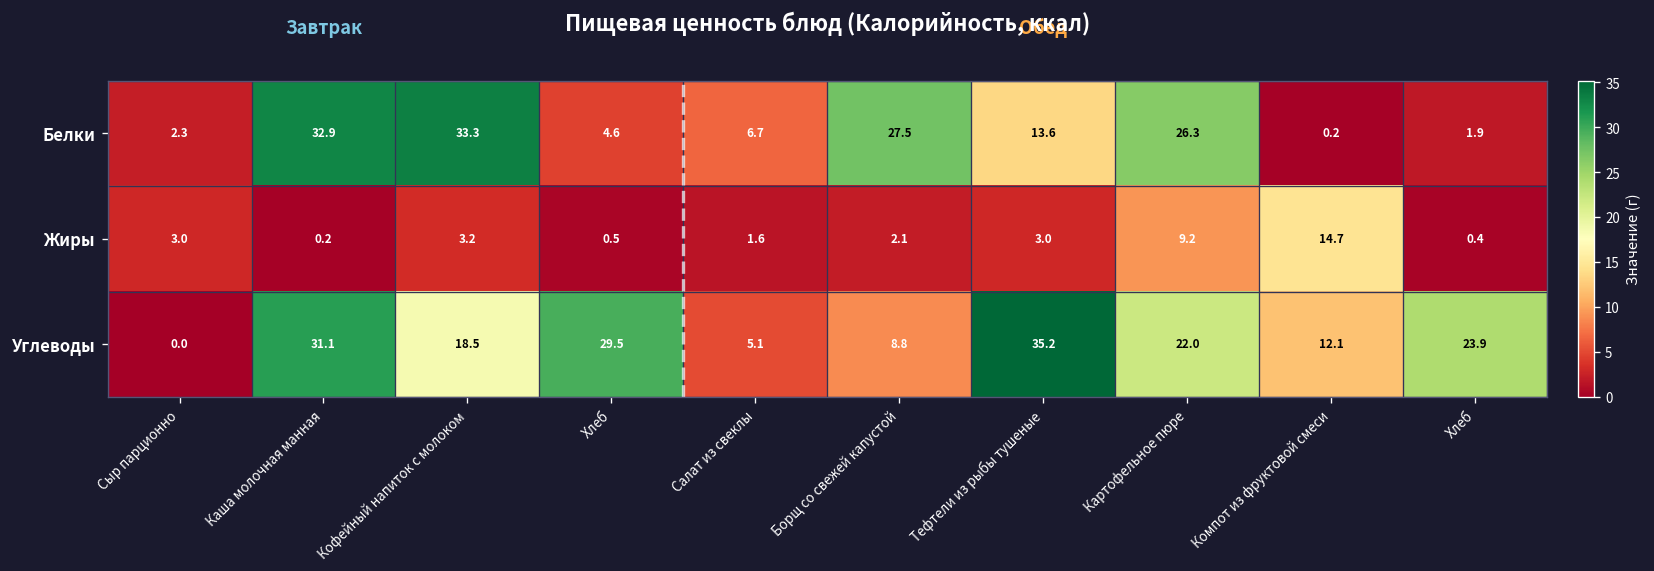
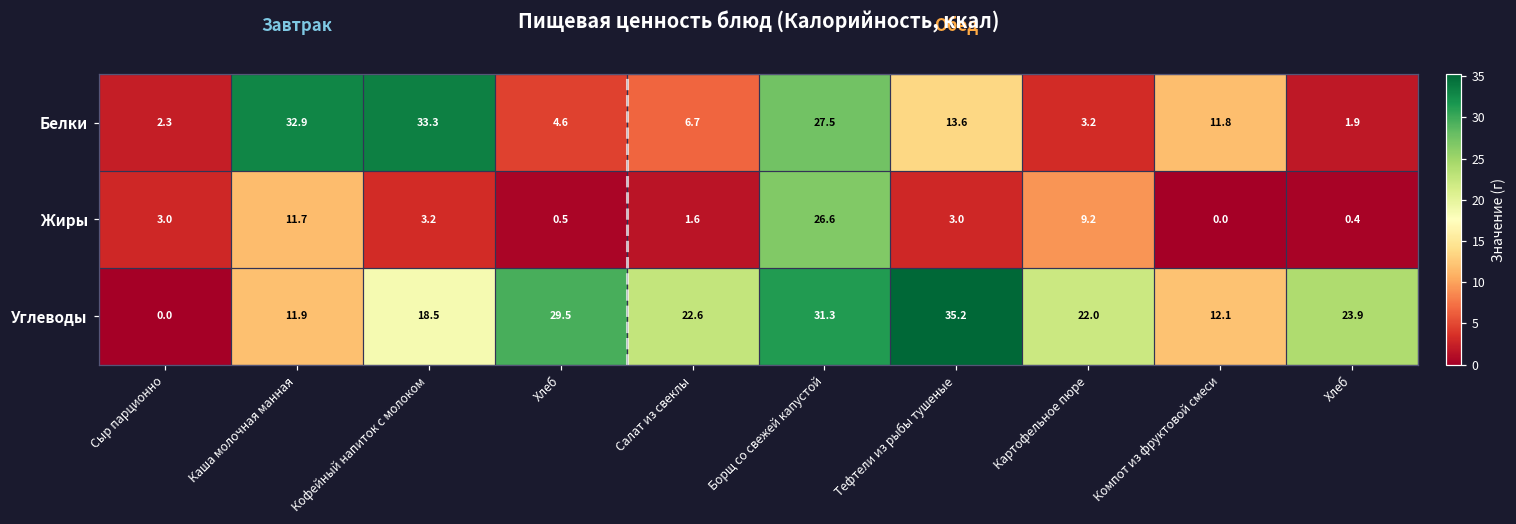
Белки, Картофельное пюре: 26.3 -> 3.2
Белки, Компот из фруктовой смеси: 0.2 -> 11.8
Жиры, Каша молочная манная: 0.2 -> 11.7
Жиры, Борщ со свежей капустой: 2.1 -> 26.6
Жиры, Компот из фруктовой смеси: 14.7 -> 0.0
Углеводы, Каша молочная манная: 31.1 -> 11.9
Углеводы, Салат из свеклы: 5.1 -> 22.6
Углеводы, Борщ со свежей капустой: 8.8 -> 31.3
